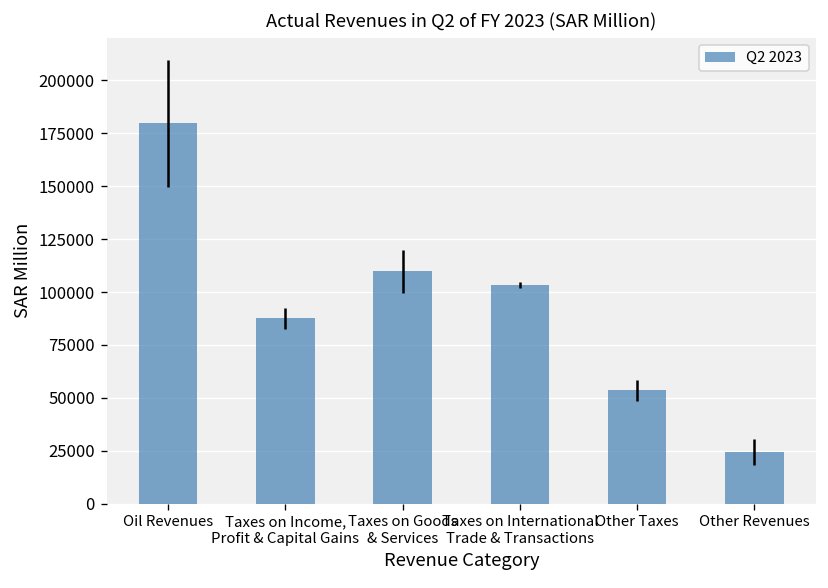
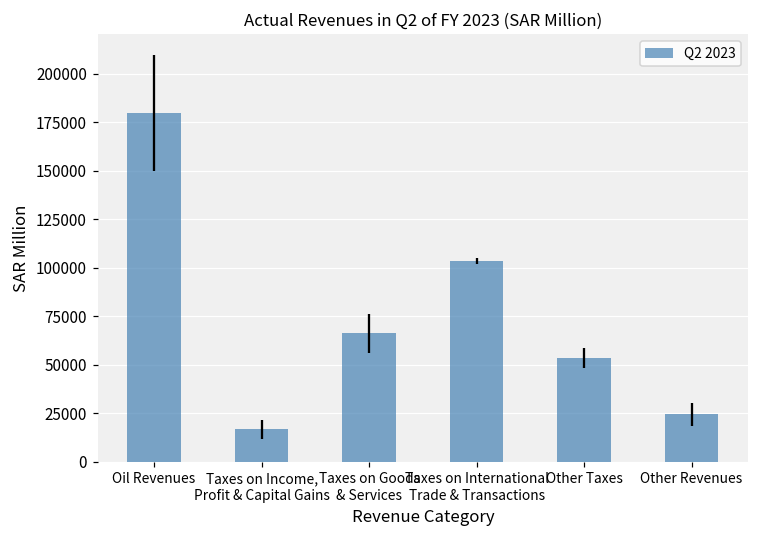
Taxes on Income, Profit & Capital Gains: 88000 -> 17000
Taxes on Goods & Services: 110000 -> 66000
